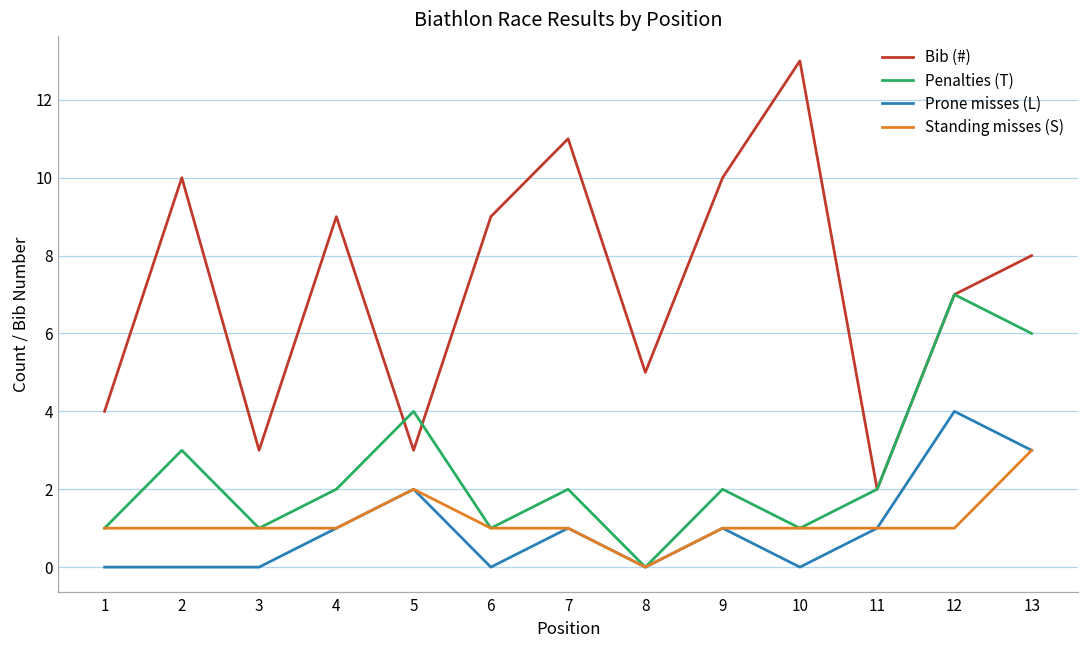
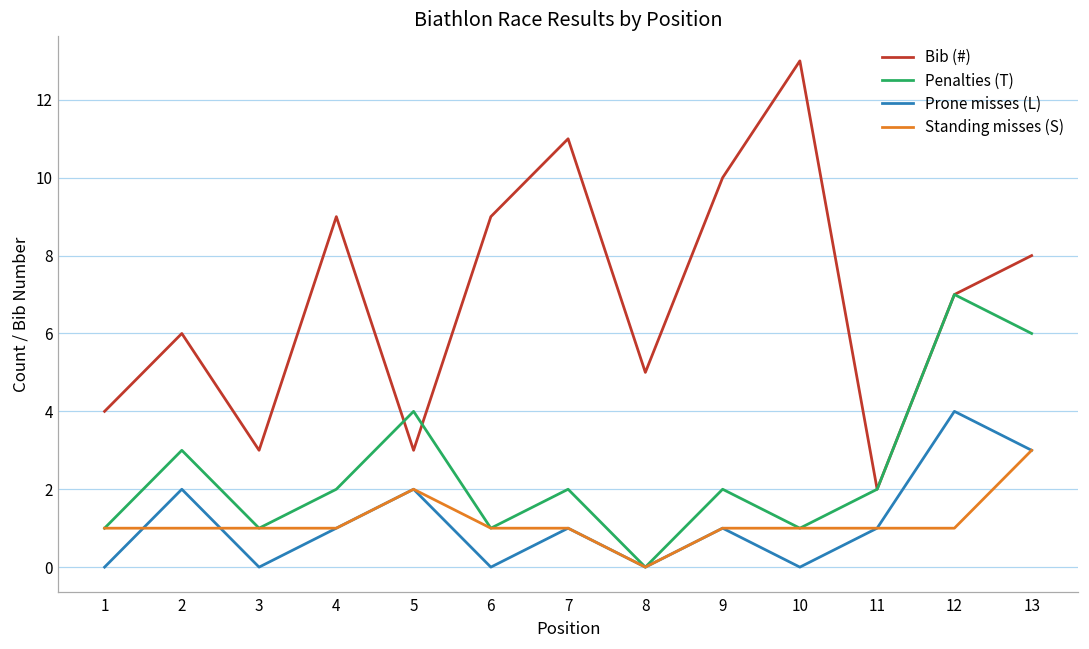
Bib (#), 2: 10 -> 6
Prone misses (L), 2: 0 -> 2
